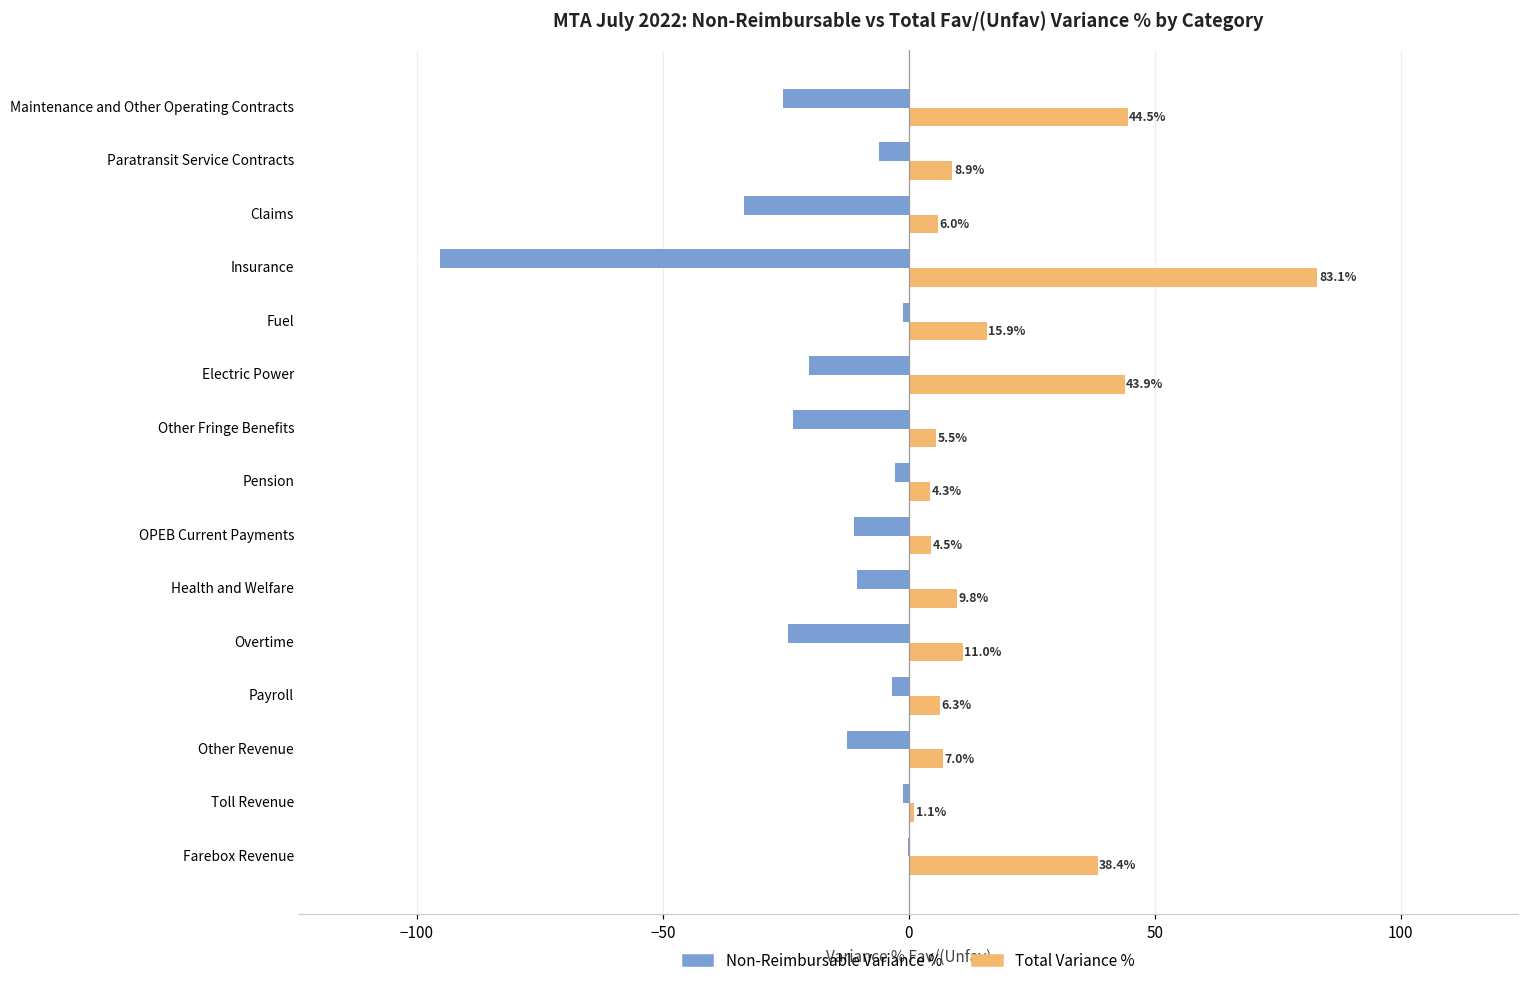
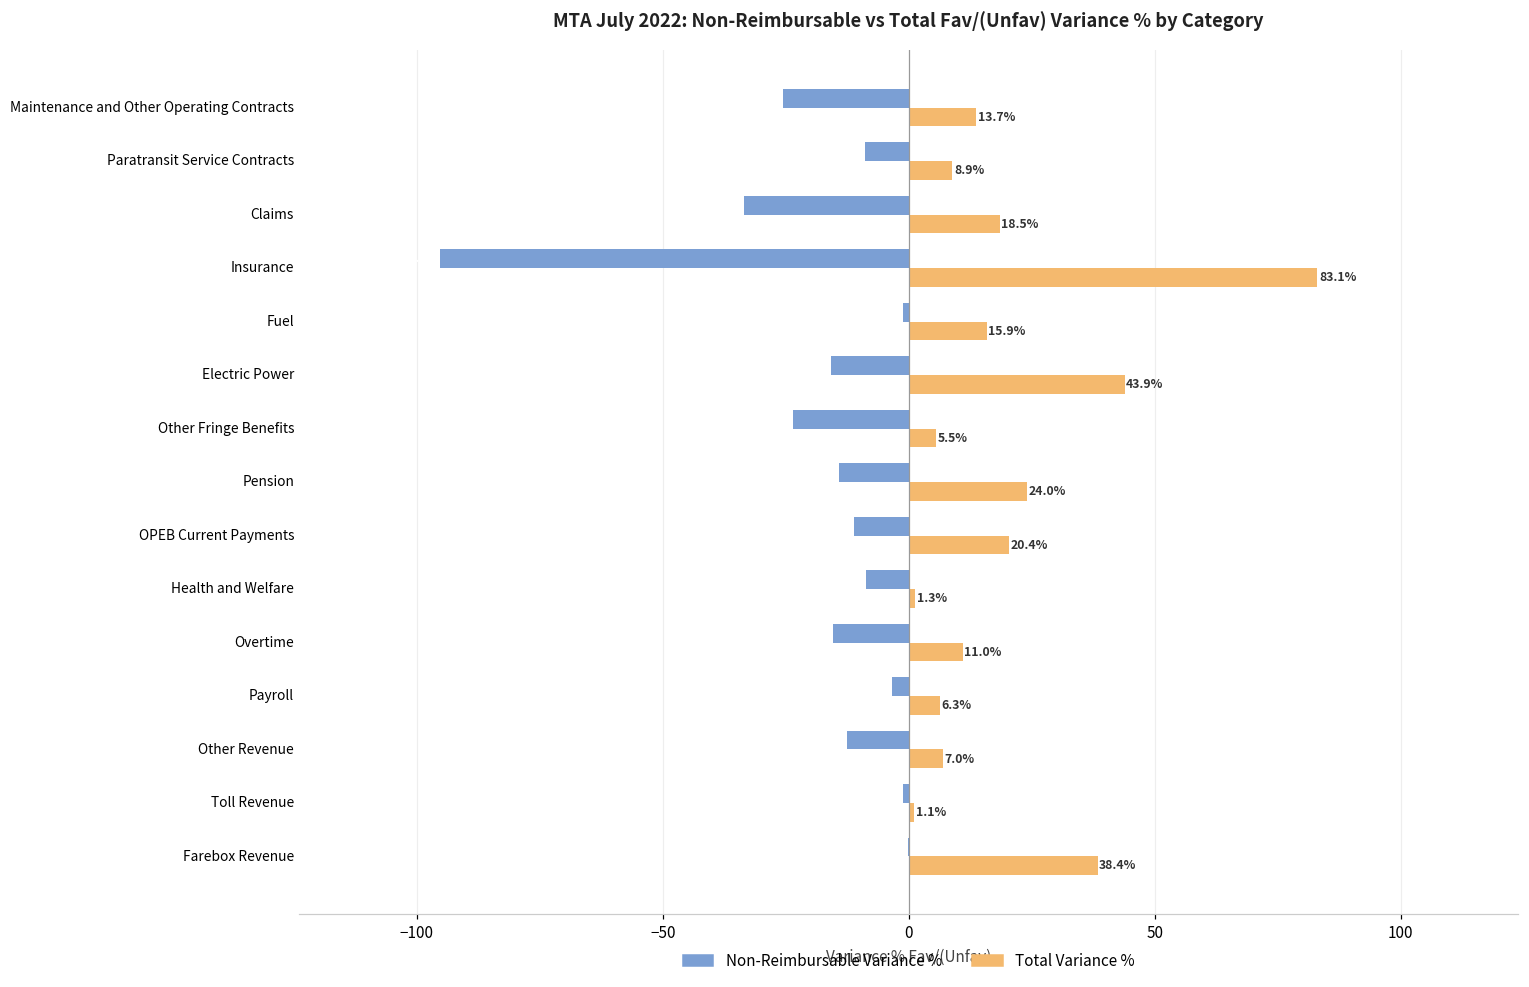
Total Variance %, Maintenance and Other Operating Contracts: 44.5% -> 13.7%
Non-Reimbursable Variance %, Paratransit Service Contracts: -6 -> -9
Total Variance %, Claims: 6.0% -> 18.5%
Non-Reimbursable Variance %, Electric Power: -20 -> -16
Non-Reimbursable Variance %, Pension: -3 -> -14
Total Variance %, Pension: 4.3% -> 24.0%
Total Variance %, OPEB Current Payments: 4.5% -> 20.4%
Non-Reimbursable Variance %, Health and Welfare: -11 -> -9
Total Variance %, Health and Welfare: 9.8% -> 1.3%
Non-Reimbursable Variance %, Overtime: -25 -> -16
